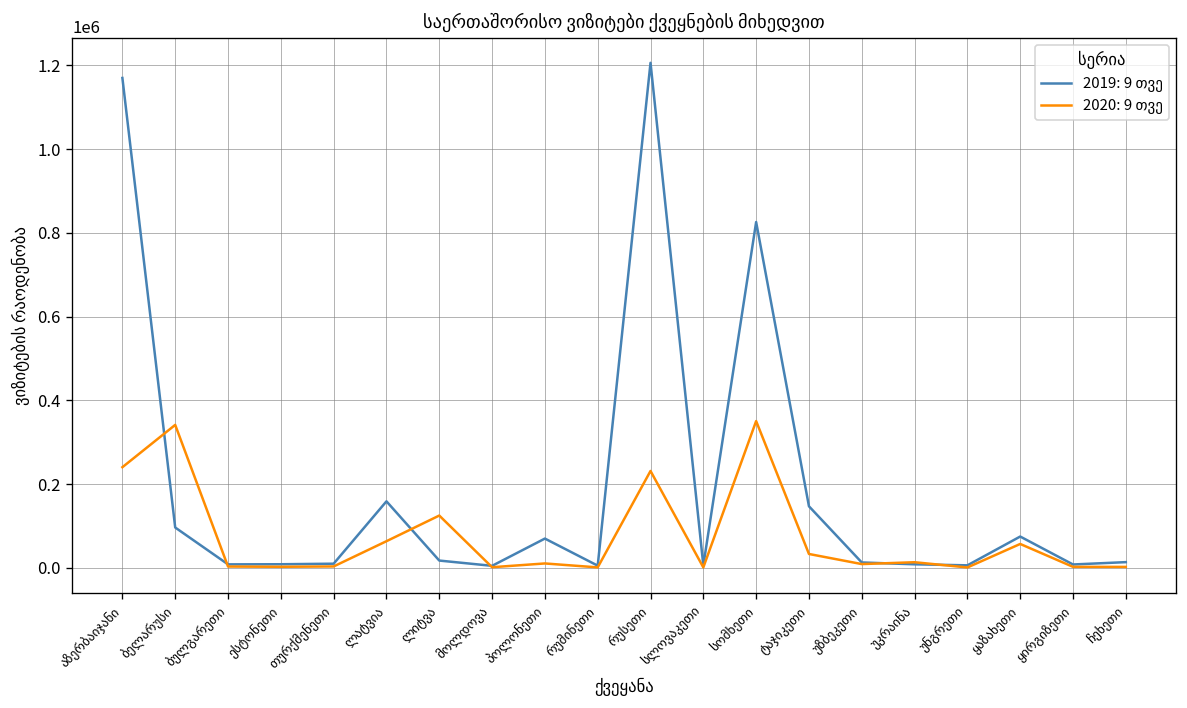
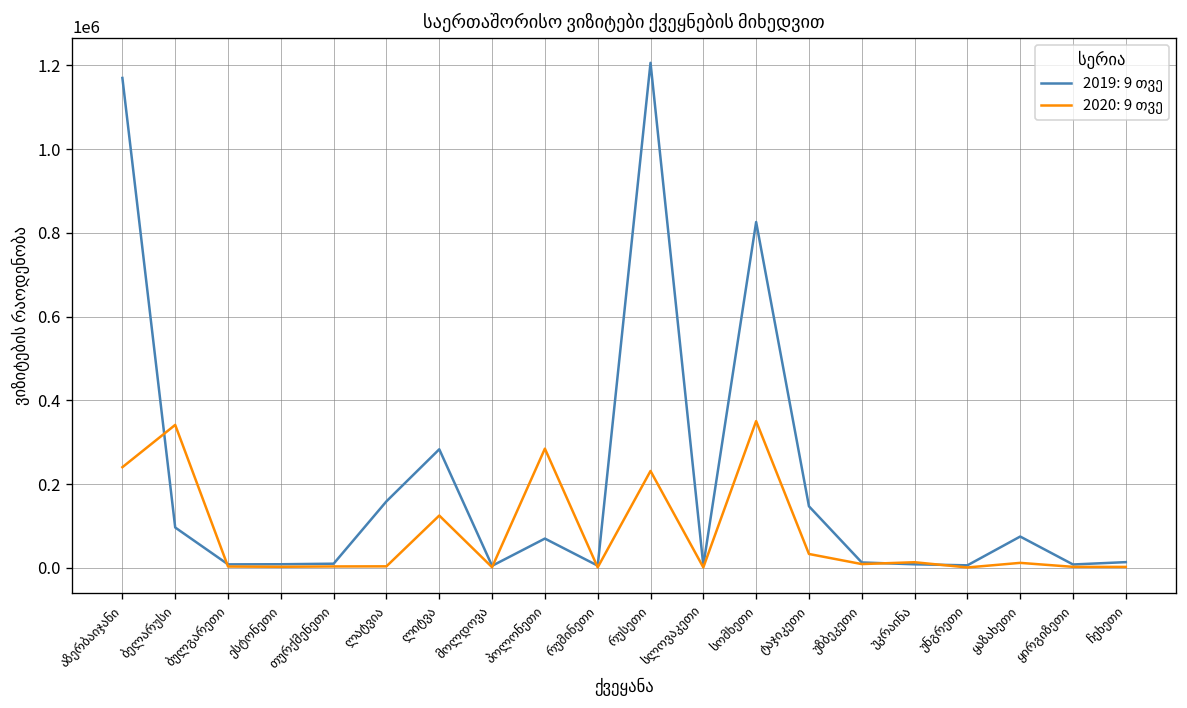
2020: 9 თვე, ლატვია: 60000 -> 0
2019: 9 თვე, ლიტვა: 20000 -> 280000
2020: 9 თვე, პოლონეთი: 10000 -> 280000
2020: 9 თვე, ყაზახეთი: 60000 -> 10000
